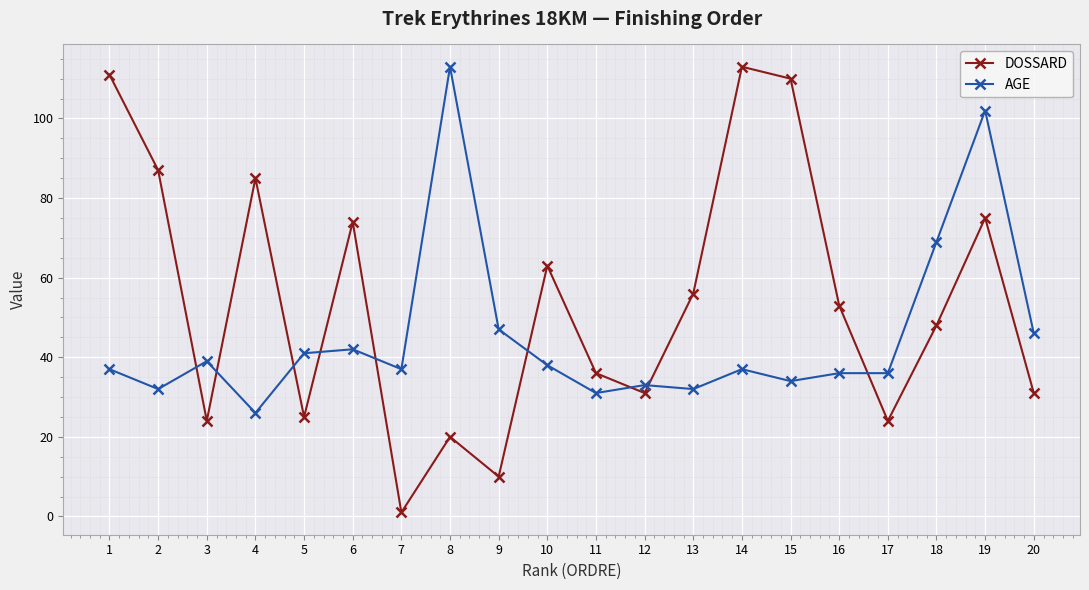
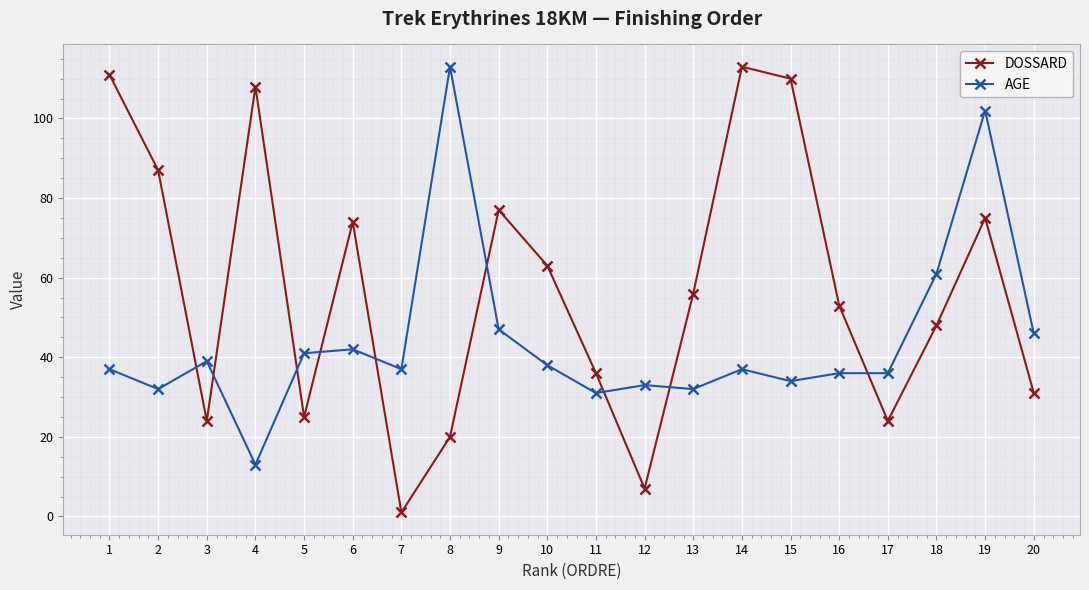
DOSSARD, 4: 85 -> 108
AGE, 4: 26 -> 13
DOSSARD, 9: 10 -> 77
DOSSARD, 12: 31 -> 7
AGE, 18: 69 -> 61
